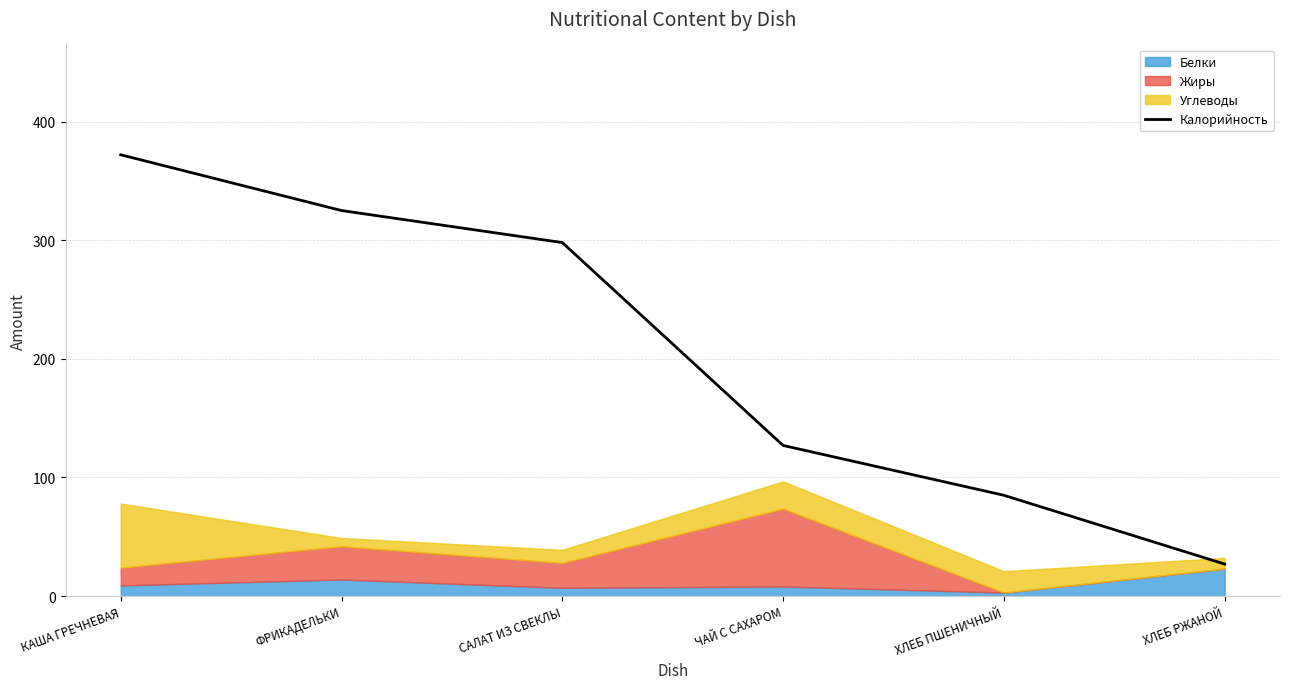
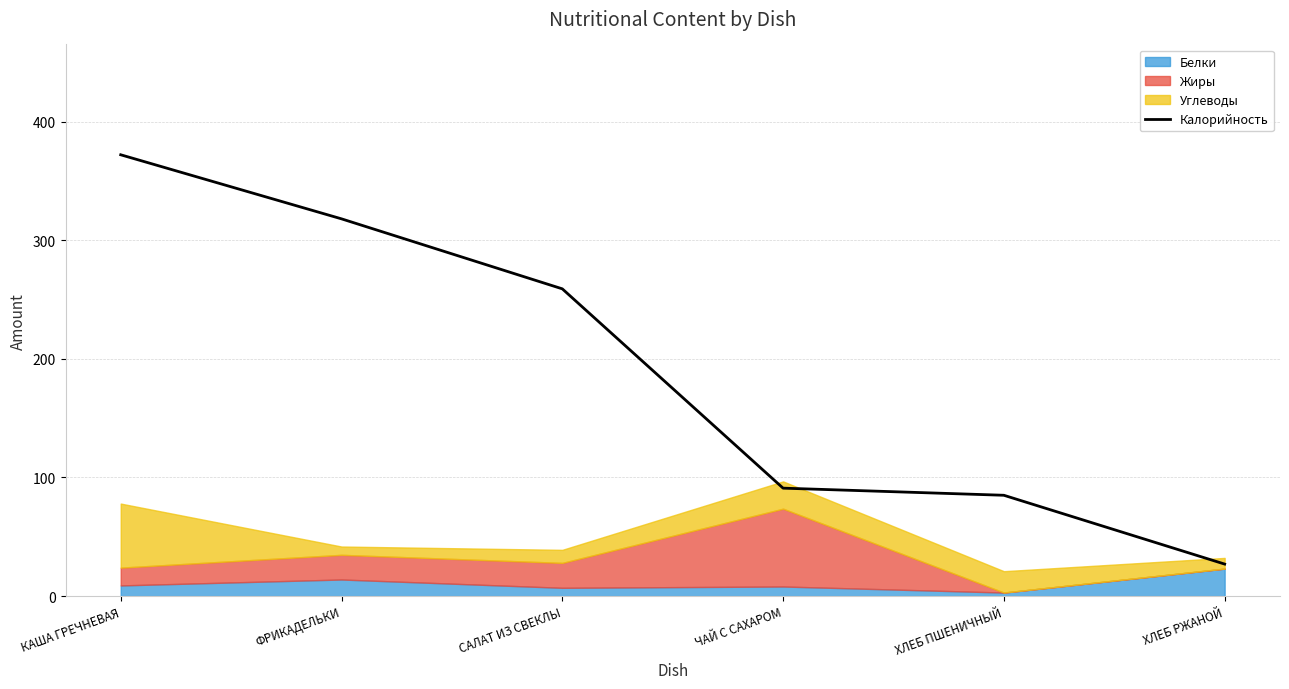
Калорийность, ФРИКАДЕЛЬКИ: 325 -> 318
Жиры, ФРИКАДЕЛЬКИ: 28 -> 21
Калорийность, САЛАТ ИЗ СВЕКЛЫ: 298 -> 259
Калорийность, ЧАЙ С САХАРОМ: 127 -> 91
